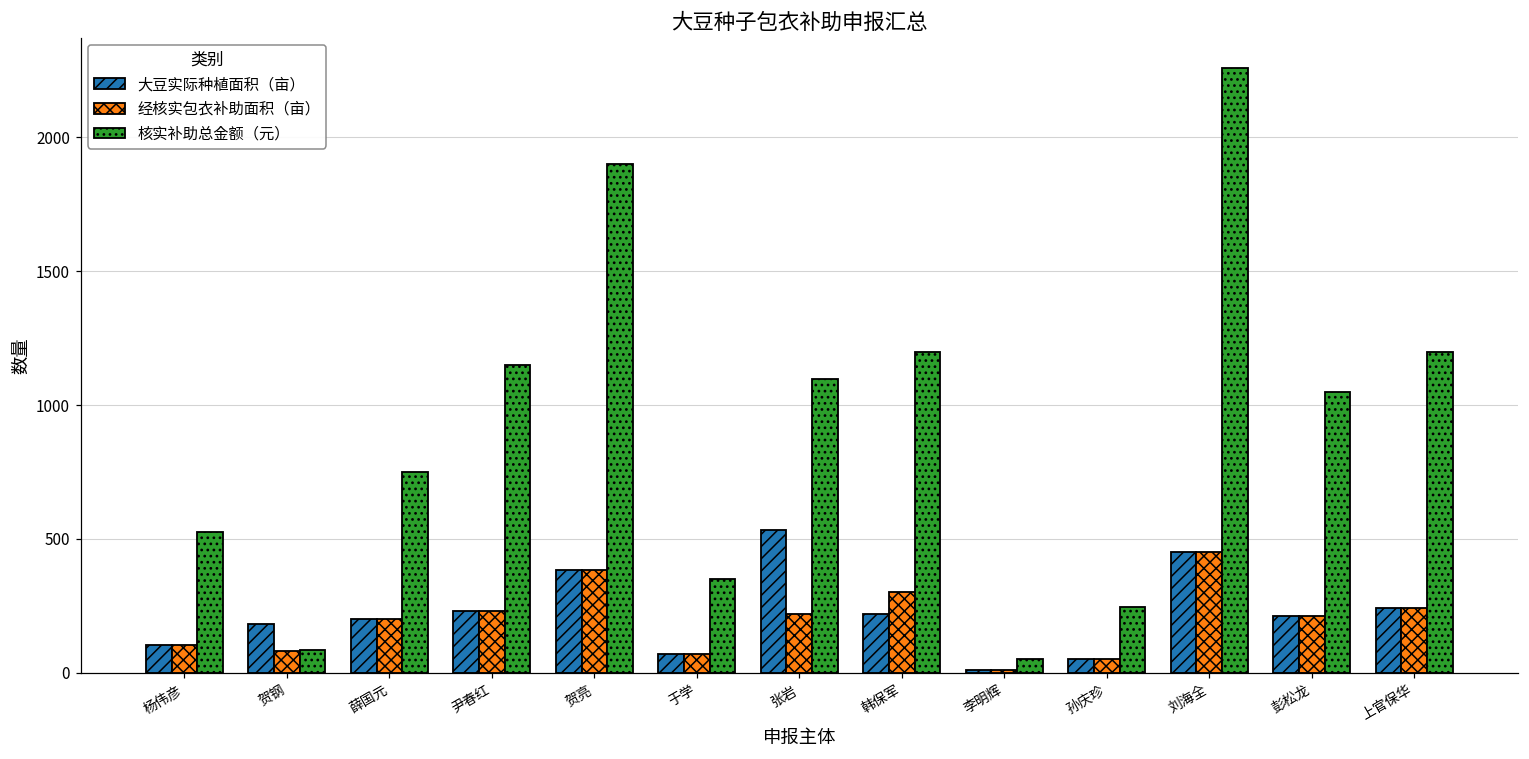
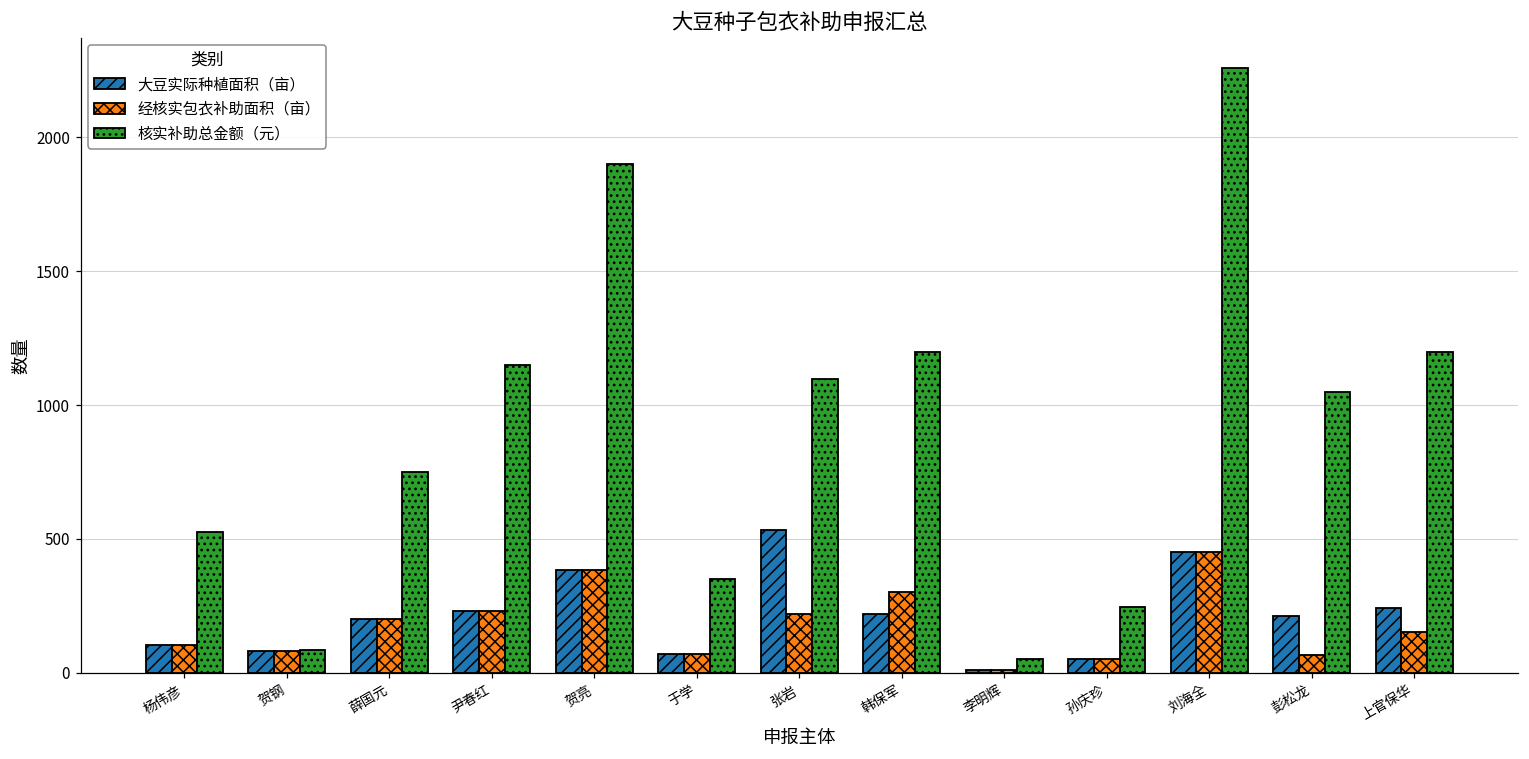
大豆实际种植面积（亩）, 贺钢: 180 -> 80
经核实包衣补助面积（亩）, 彭松龙: 210 -> 70
经核实包衣补助面积（亩）, 上官保华: 240 -> 150
